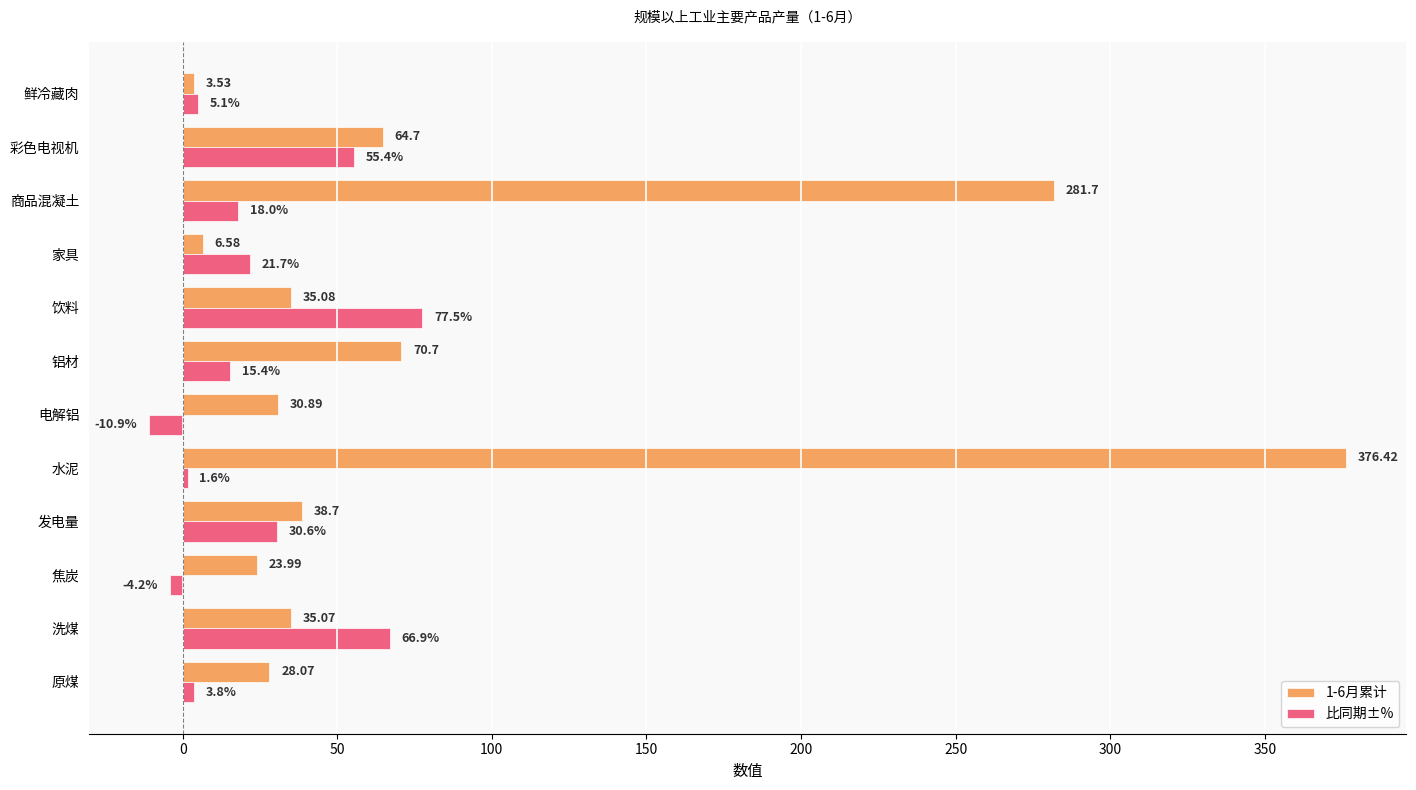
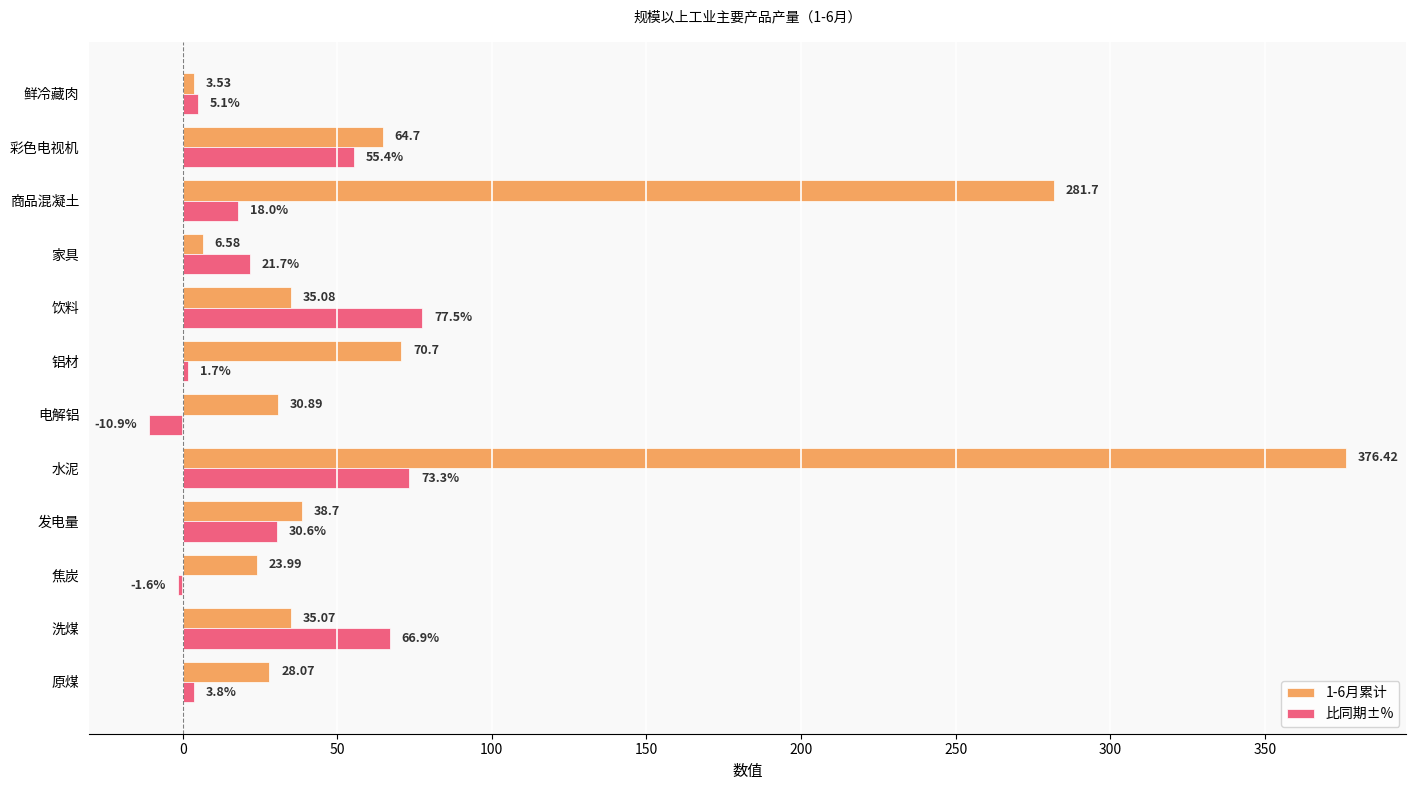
比同期±%, 铝材: 15.4% -> 1.7%
比同期±%, 水泥: 1.6% -> 73.3%
比同期±%, 焦炭: -4.2% -> -1.6%
